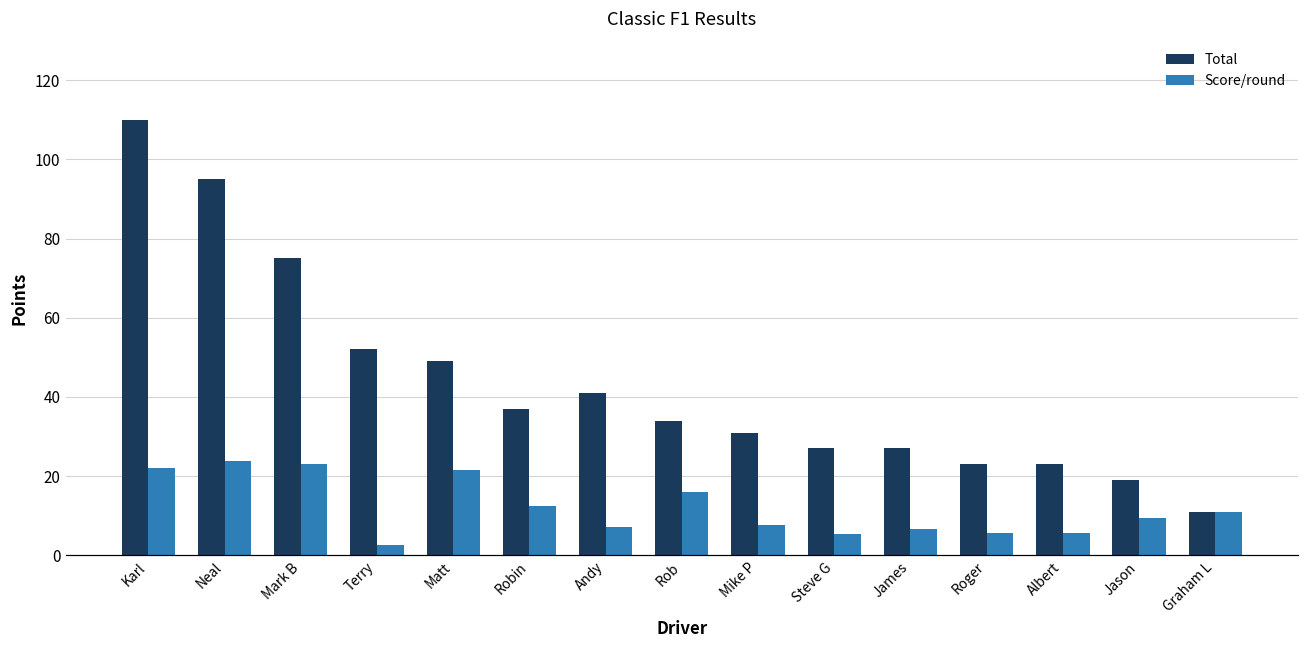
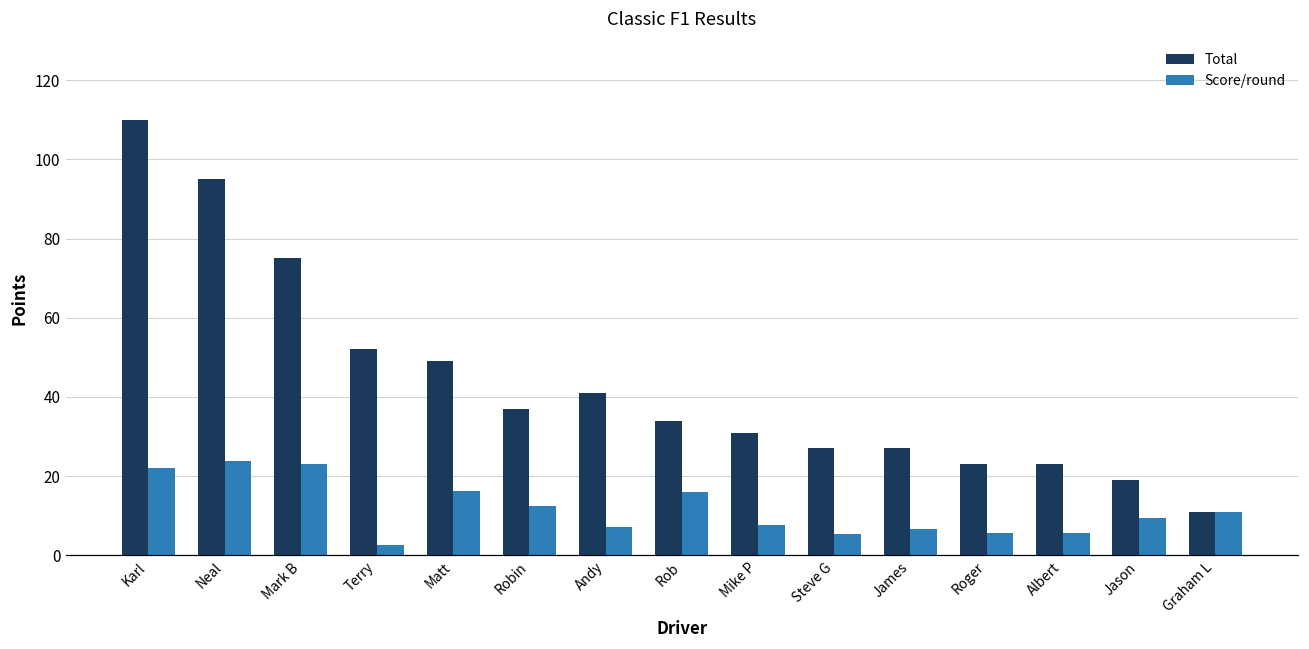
Score/round, Matt: 22 -> 16
